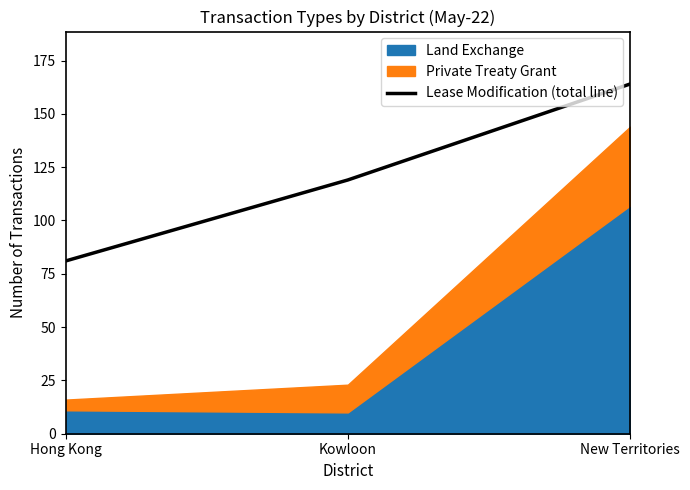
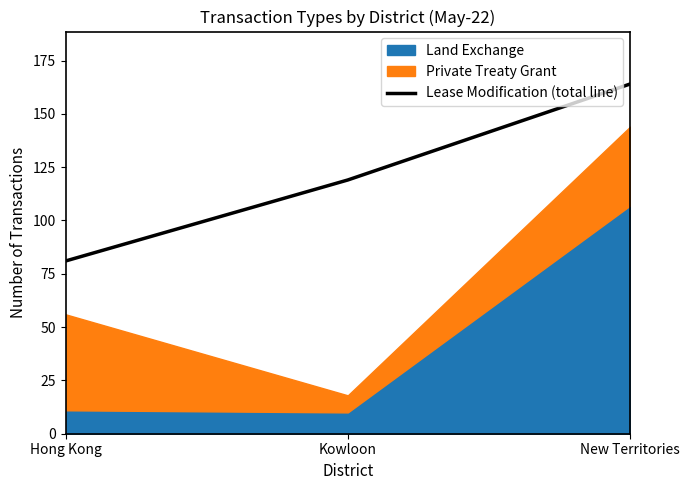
Private Treaty Grant, Hong Kong: 5 -> 45
Private Treaty Grant, Kowloon: 13 -> 8
